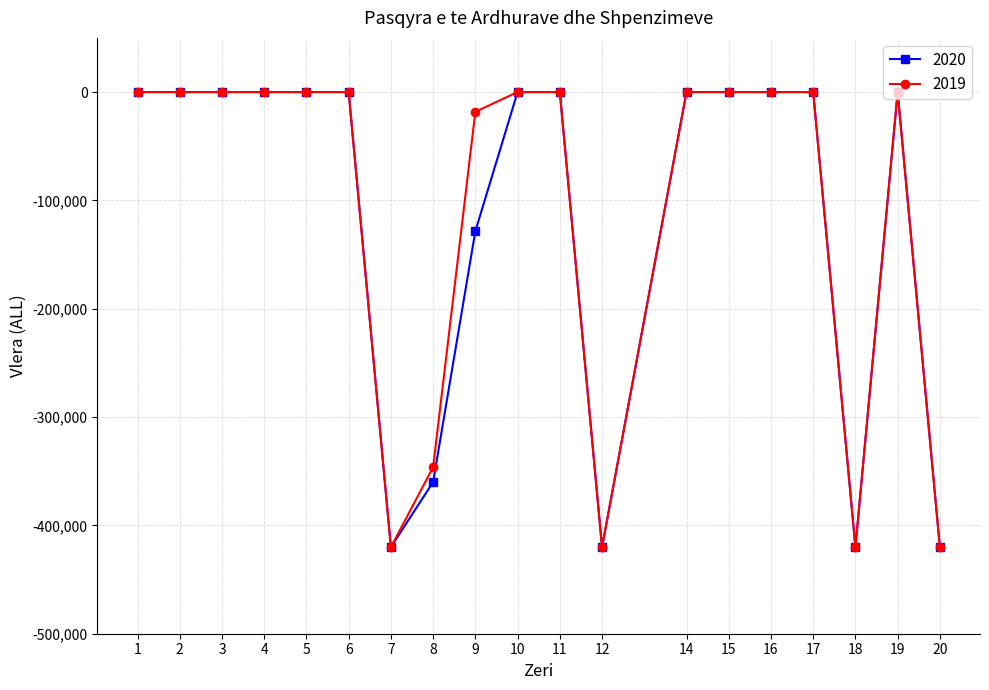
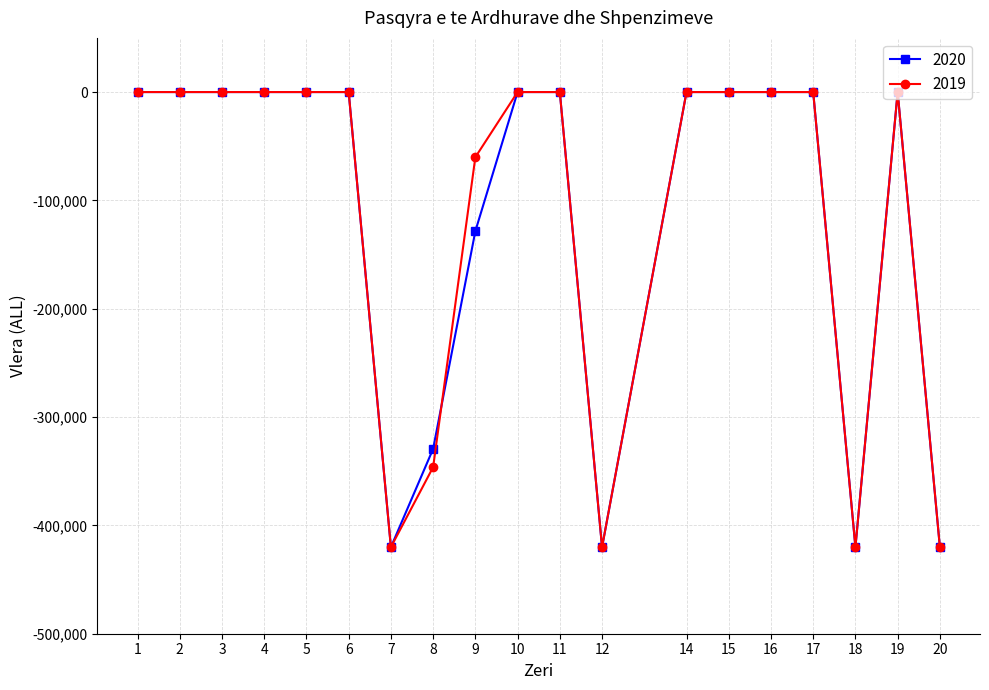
2020, 8: -360,000 -> -329,000
2019, 9: -18,000 -> -60,000
